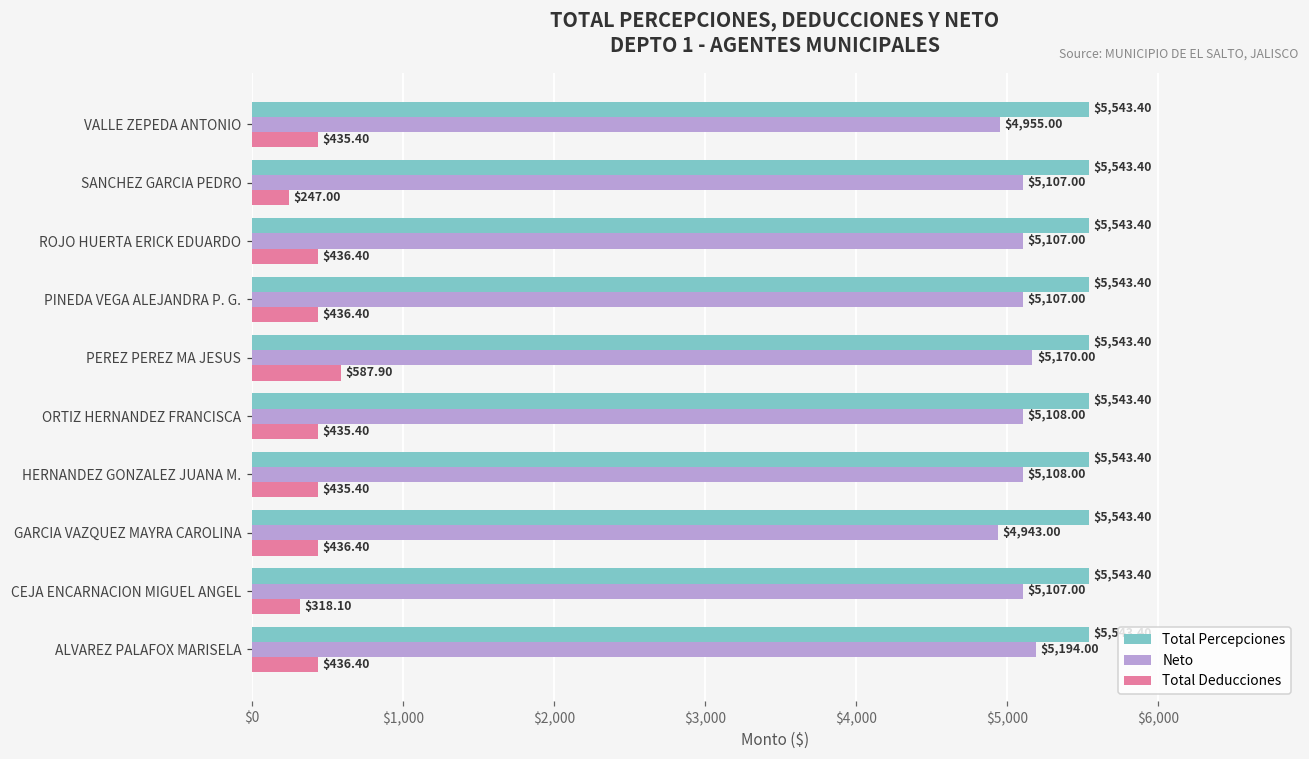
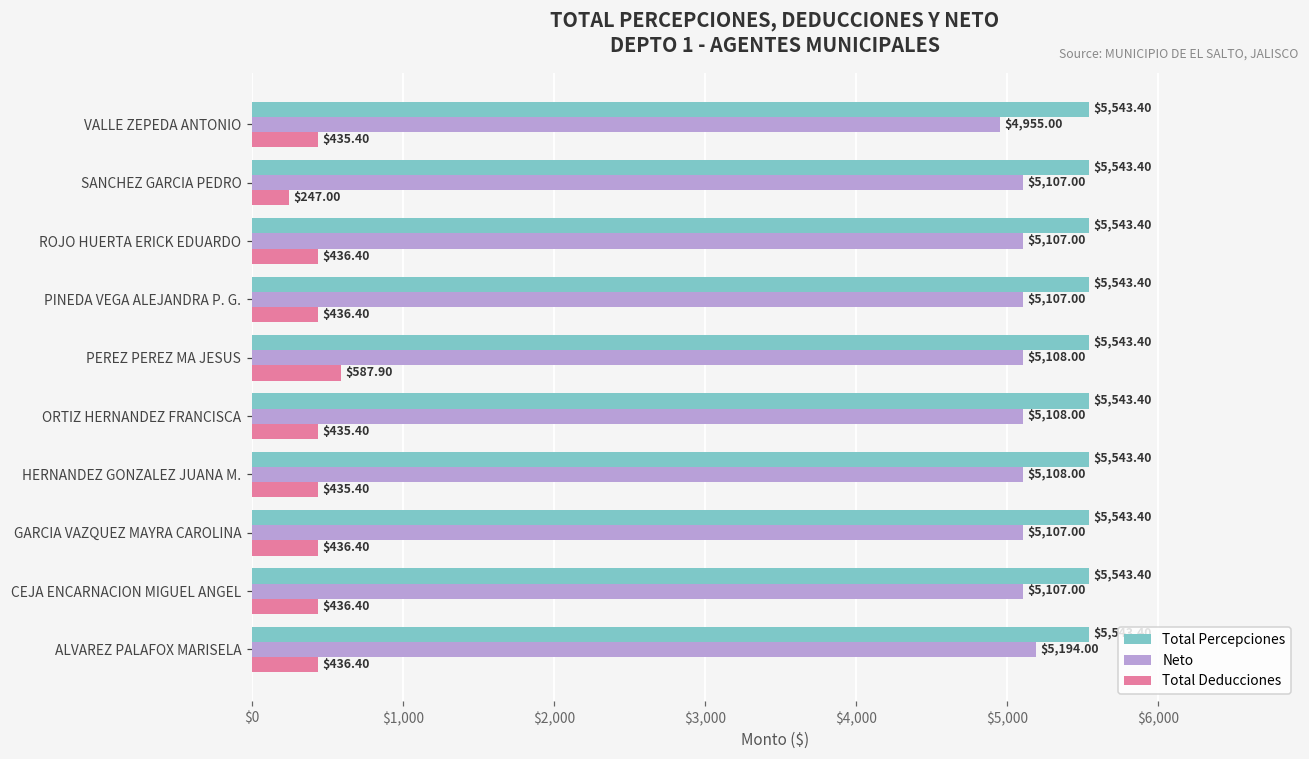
Neto, PEREZ PEREZ MA JESUS: $5,170.00 -> $5,108.00
Neto, GARCIA VAZQUEZ MAYRA CAROLINA: $4,943.00 -> $5,107.00
Total Deducciones, CEJA ENCARNACION MIGUEL ANGEL: $318.10 -> $436.40
